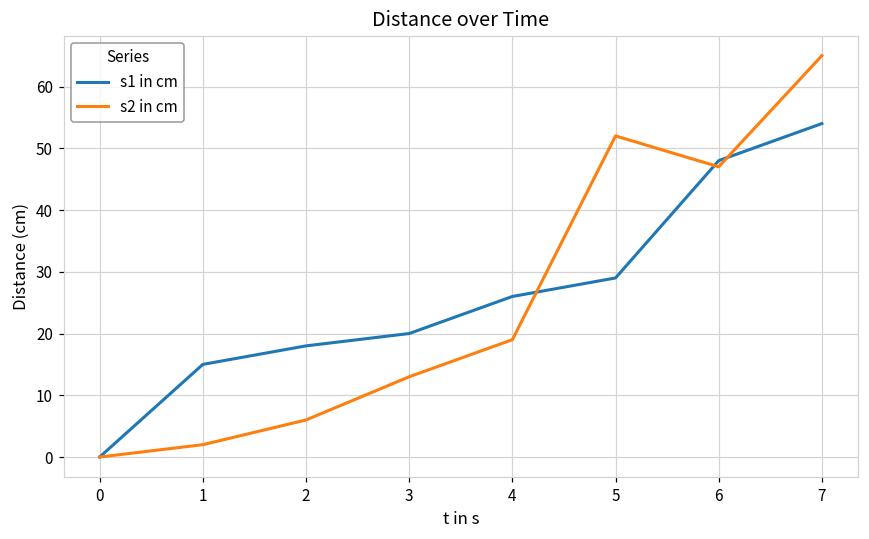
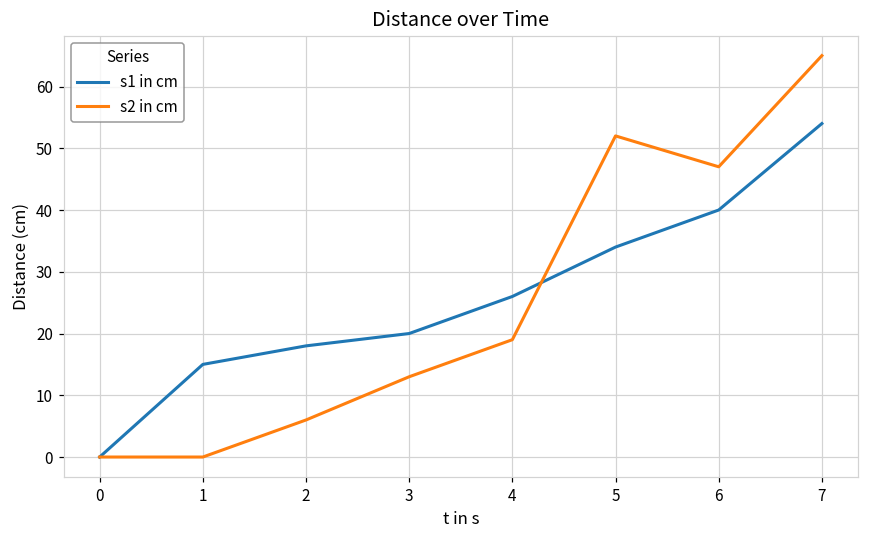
s2 in cm, 1: 2 -> 0
s1 in cm, 5: 29 -> 34
s1 in cm, 6: 48 -> 40
